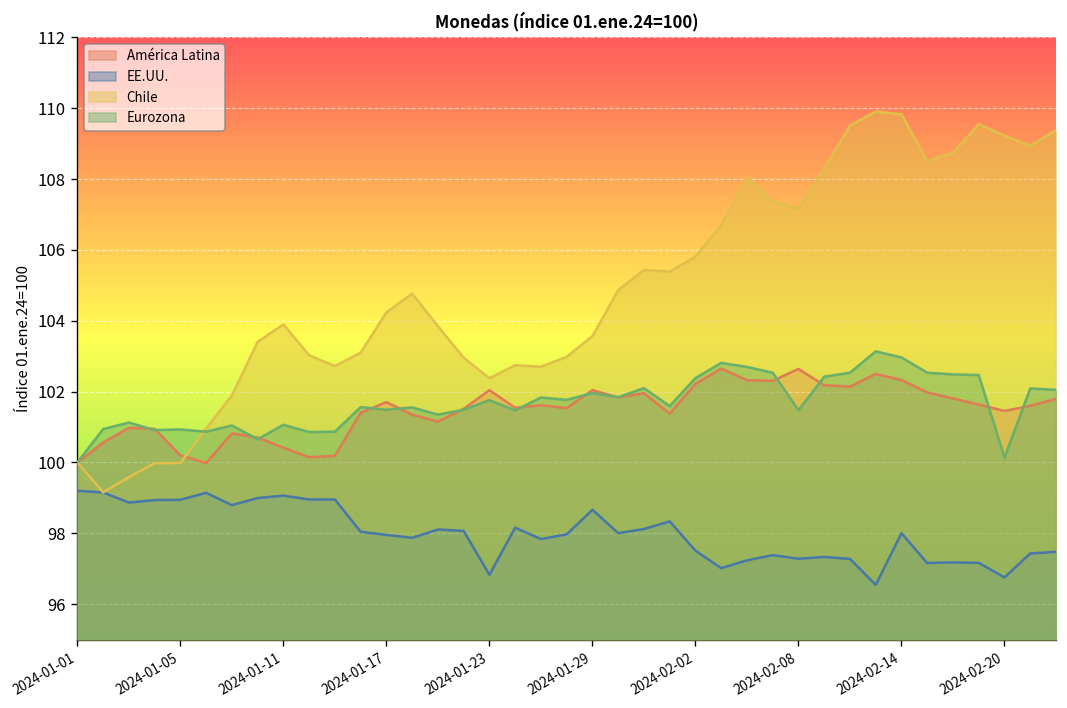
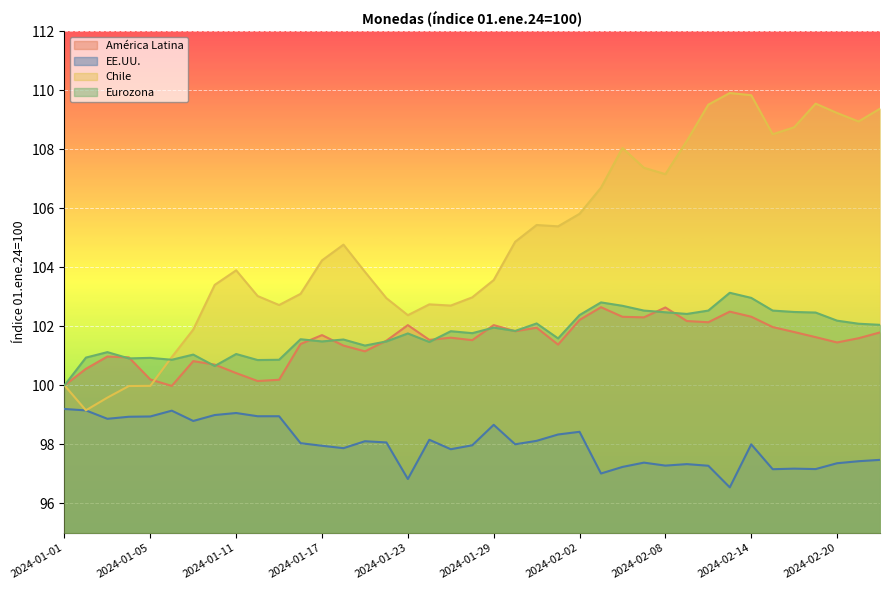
EE.UU., 2024-02-02: 97.5 -> 98.4
Eurozona, 2024-02-08: 101.5 -> 102.5
EE.UU., 2024-02-20: 96.8 -> 97.4
Eurozona, 2024-02-20: 100.1 -> 102.2
